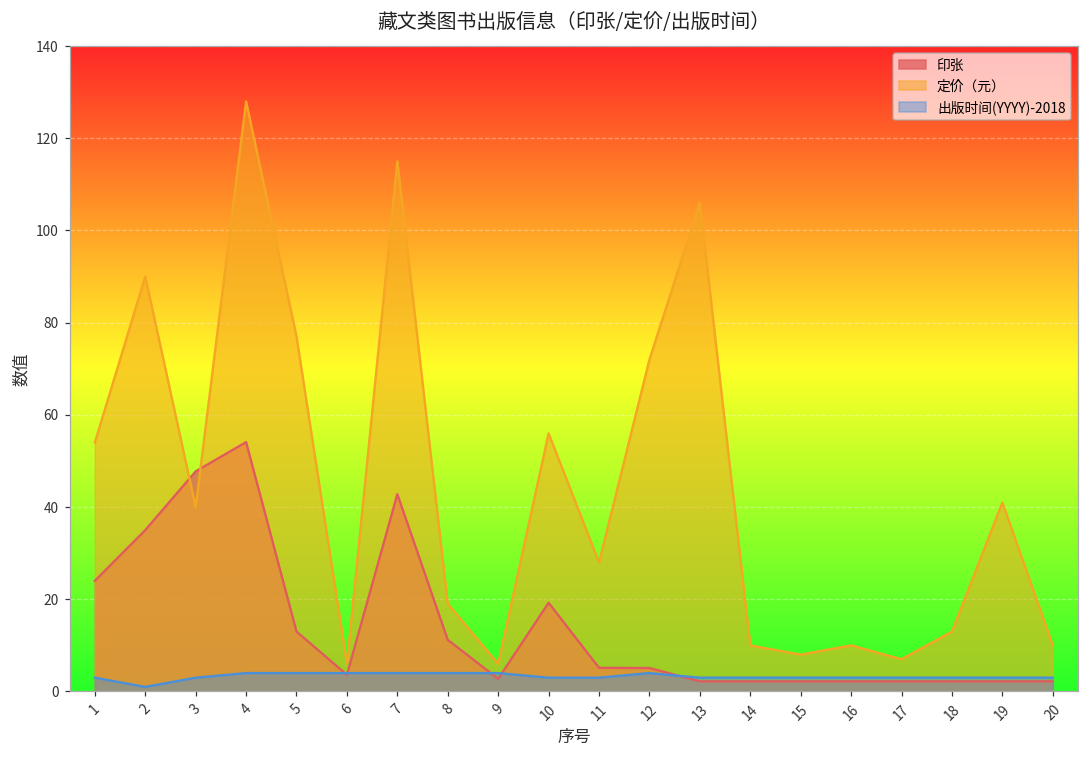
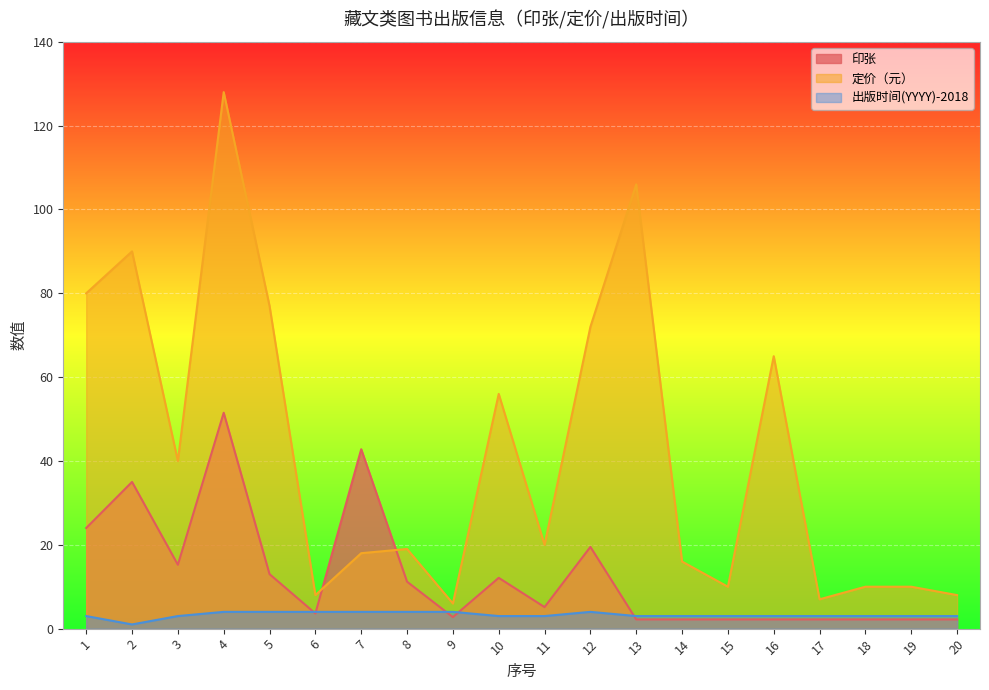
定价（元）, 1: 54 -> 80
印张, 3: 48 -> 15
印张, 4: 54 -> 52
定价（元）, 6: 6 -> 8
定价（元）, 7: 115 -> 18
印张, 10: 19 -> 12
定价（元）, 11: 28 -> 20
印张, 12: 5 -> 20
定价（元）, 14: 10 -> 16
定价（元）, 15: 8 -> 10
定价（元）, 16: 10 -> 65
定价（元）, 18: 13 -> 10
定价（元）, 19: 41 -> 10
定价（元）, 20: 10 -> 8
